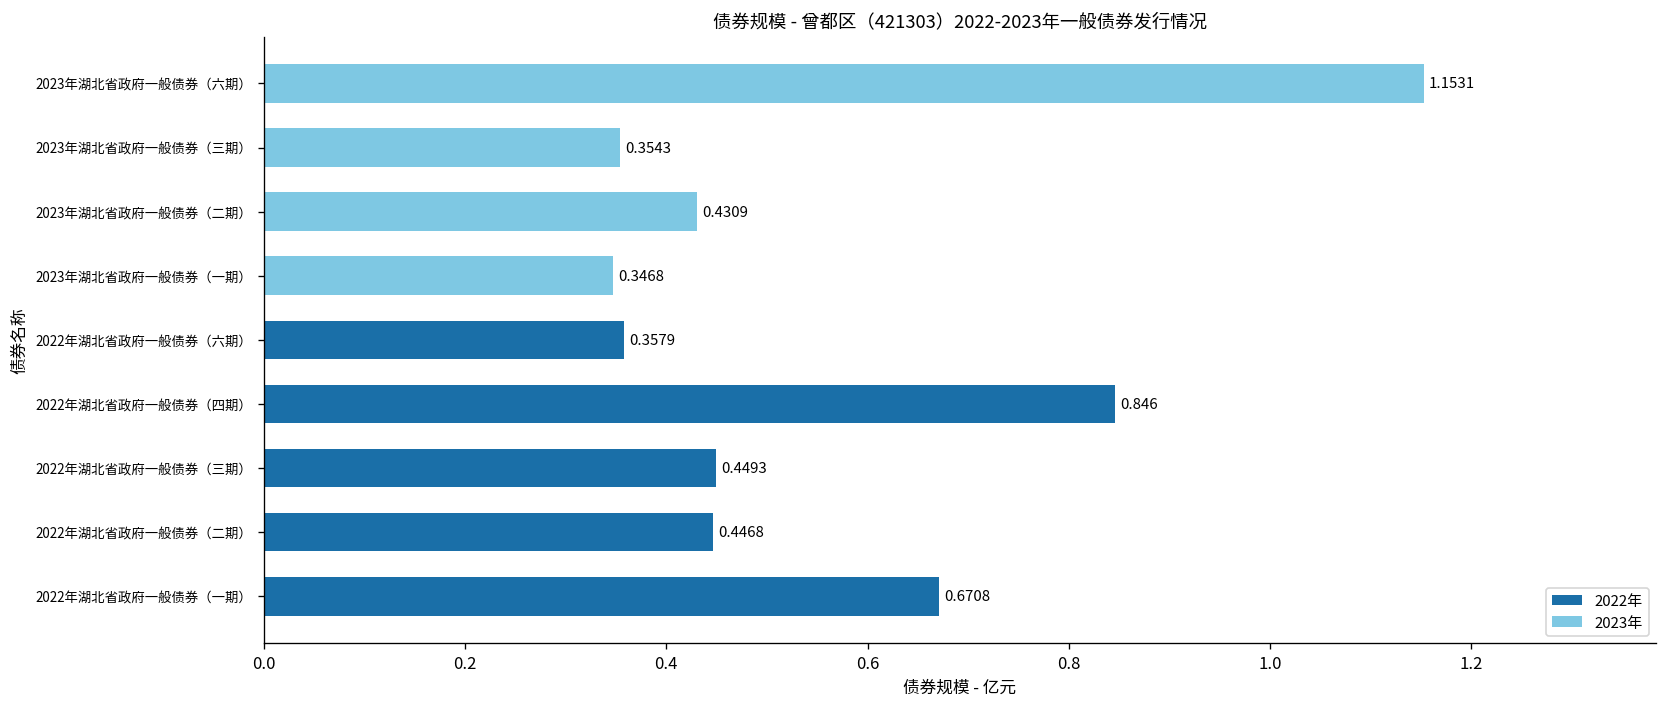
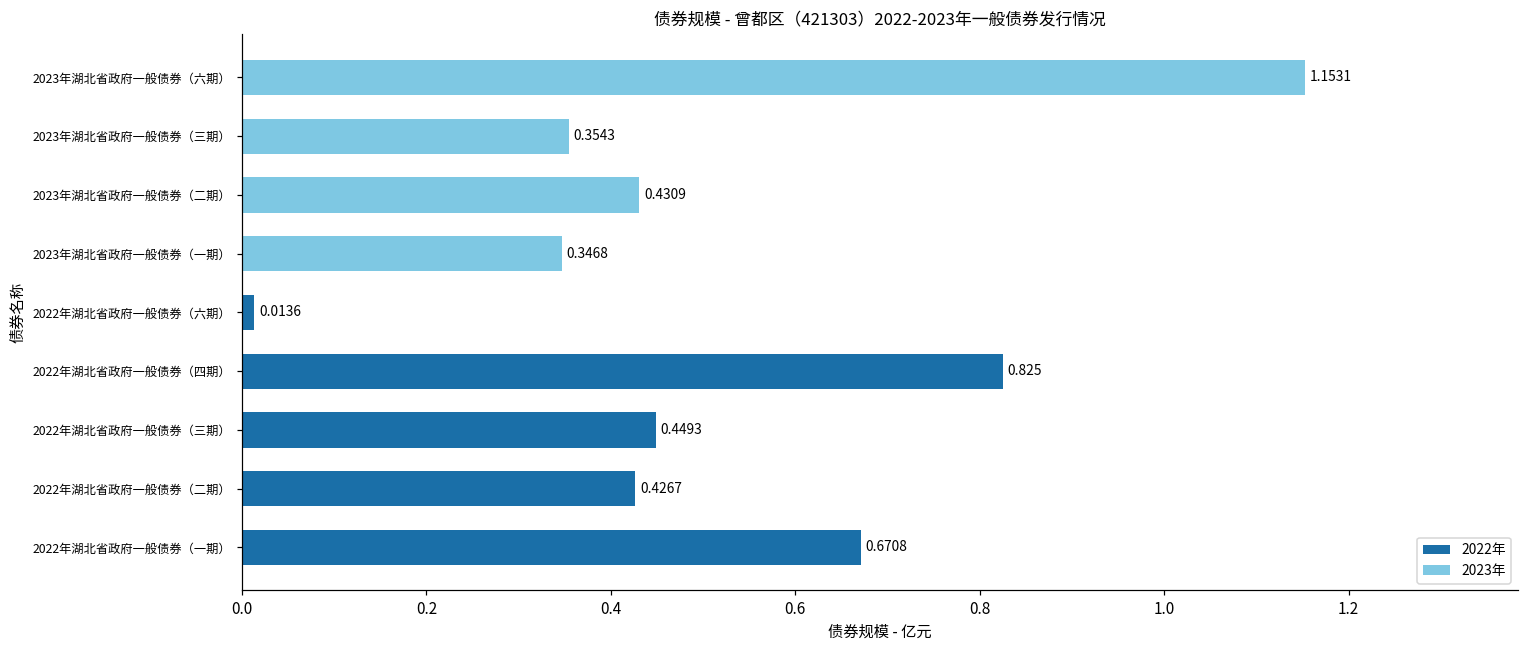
2022年, 2022年湖北省政府一般债券（六期）: 0.3579 -> 0.0136
2022年, 2022年湖北省政府一般债券（四期）: 0.846 -> 0.825
2022年, 2022年湖北省政府一般债券（二期）: 0.4468 -> 0.4267
